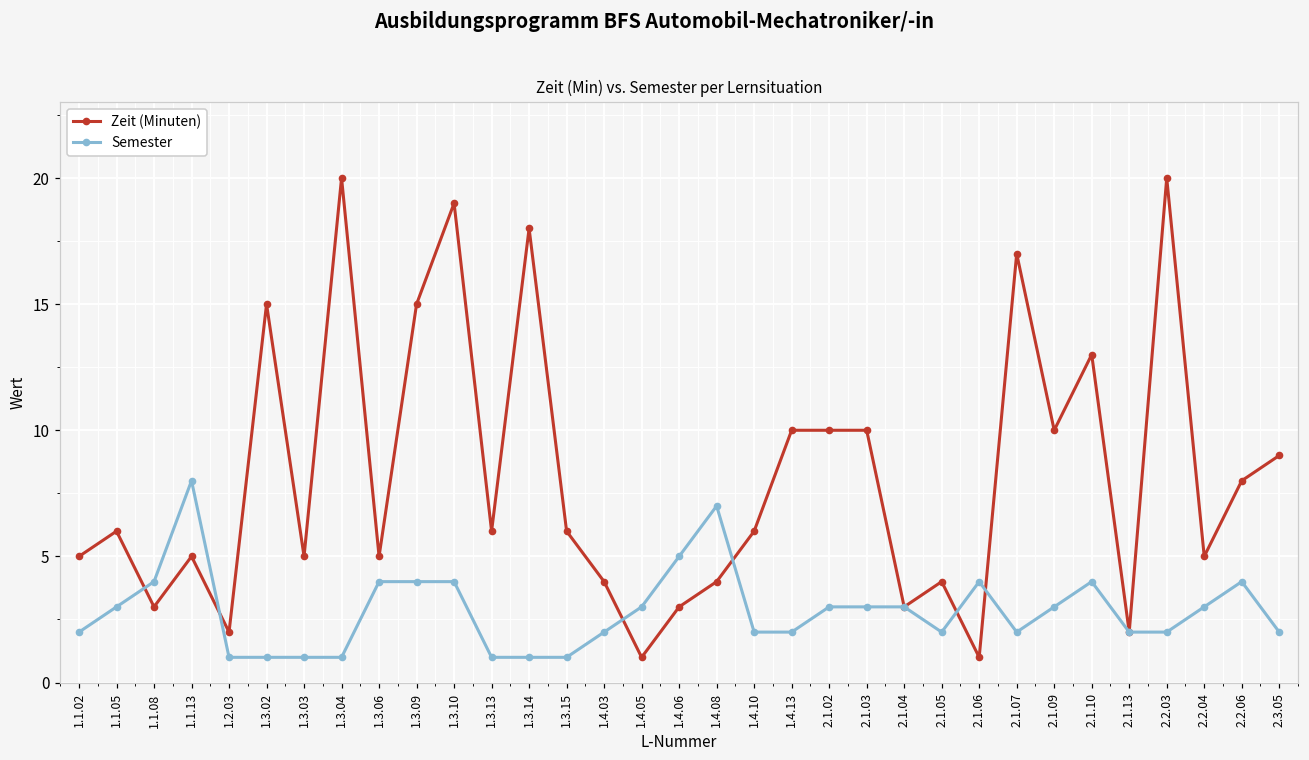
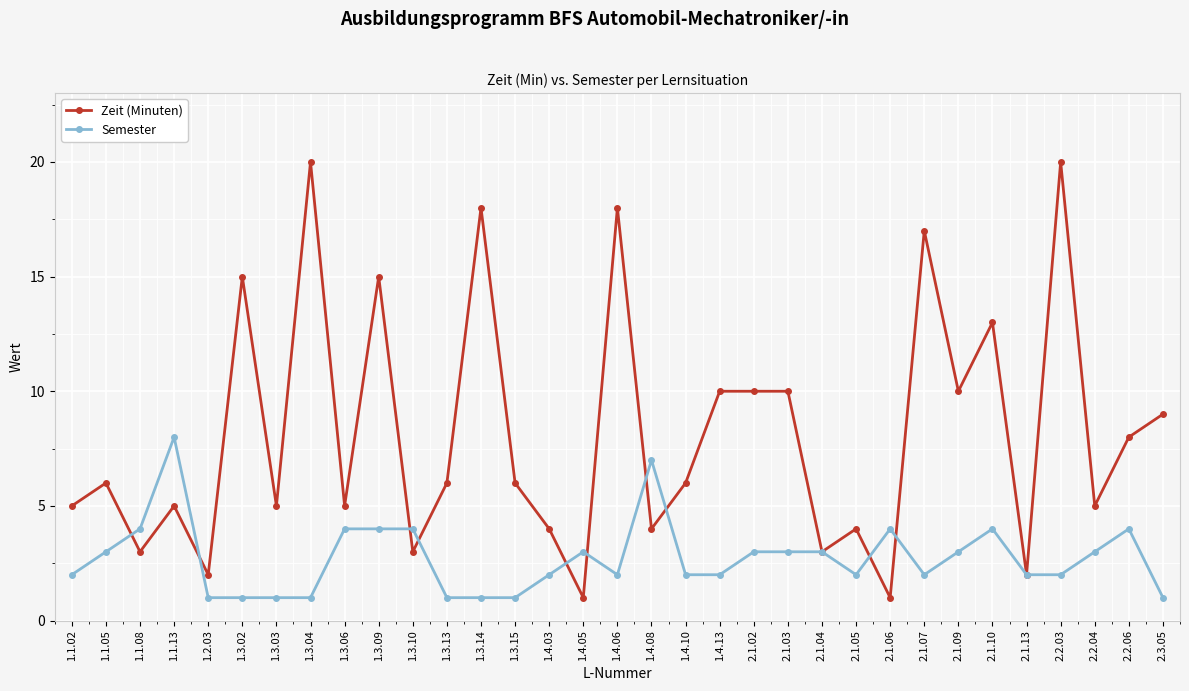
Zeit (Minuten), 1.3.10: 19 -> 3
Zeit (Minuten), 1.4.06: 3 -> 18
Semester, 1.4.06: 5 -> 2
Semester, 2.3.05: 2 -> 1
